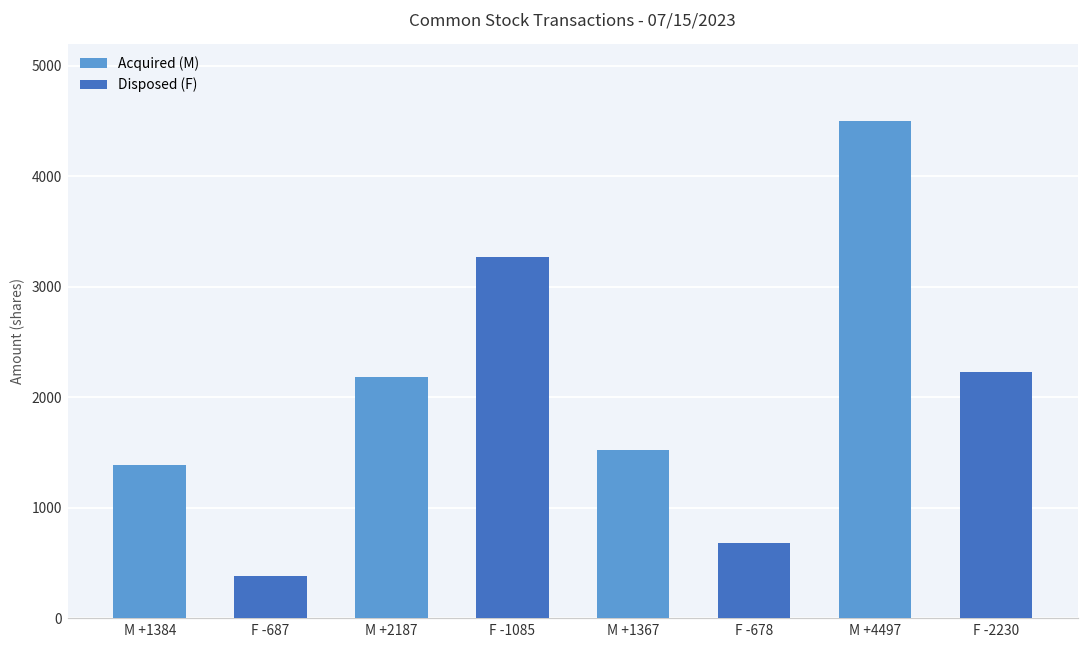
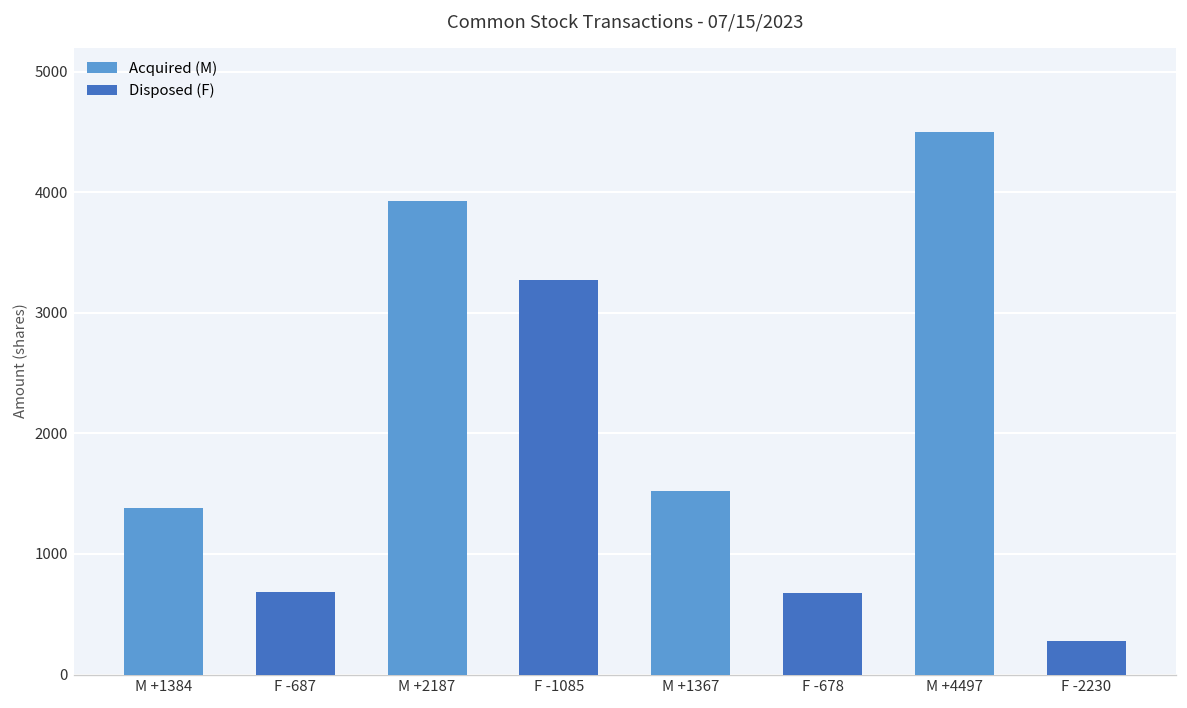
F -687: 390 -> 690
M +2187: 2190 -> 3930
F -2230: 2230 -> 280
